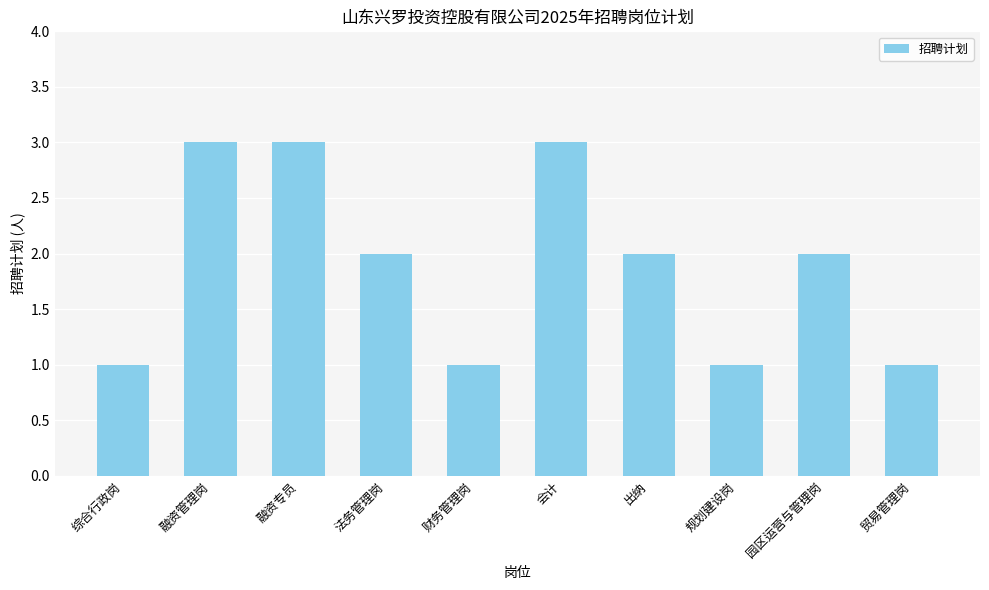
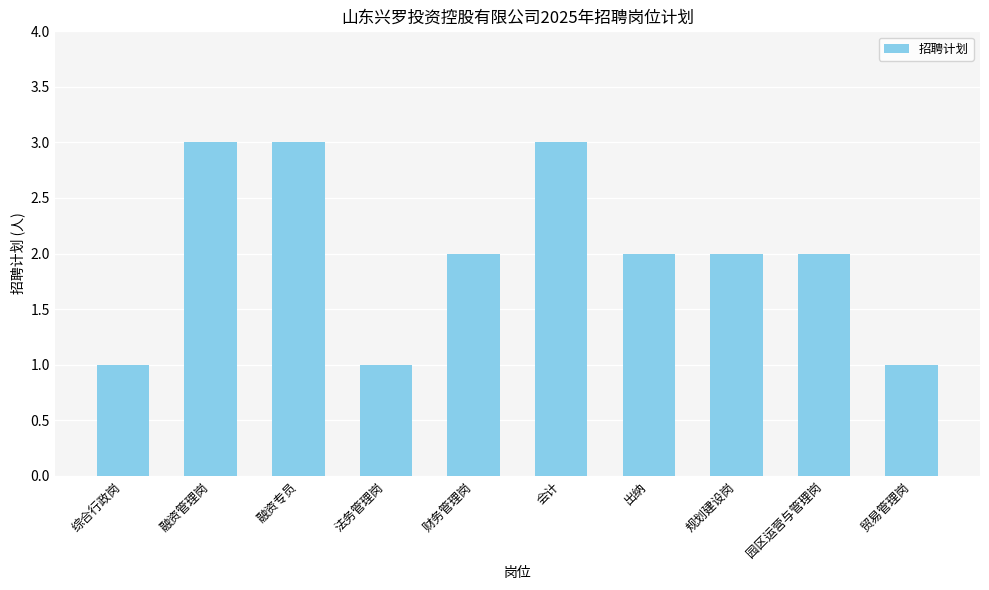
法务管理岗: 2 -> 1
财务管理岗: 1 -> 2
规划建设岗: 1 -> 2
